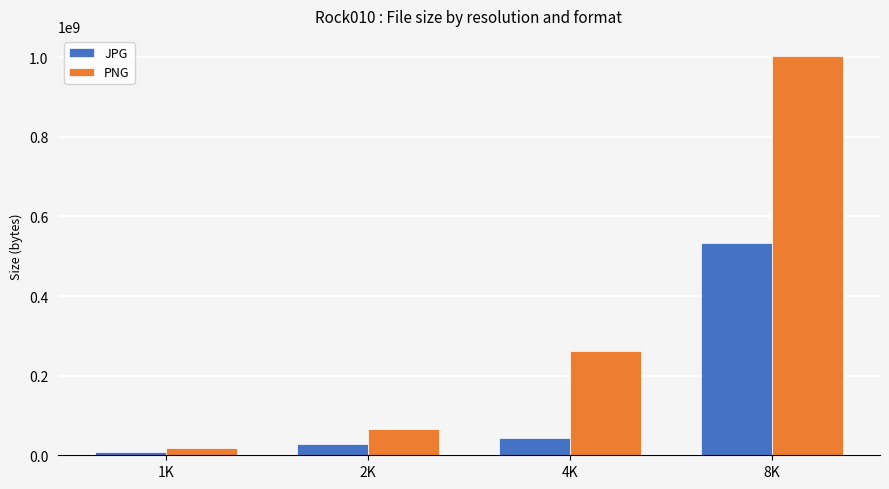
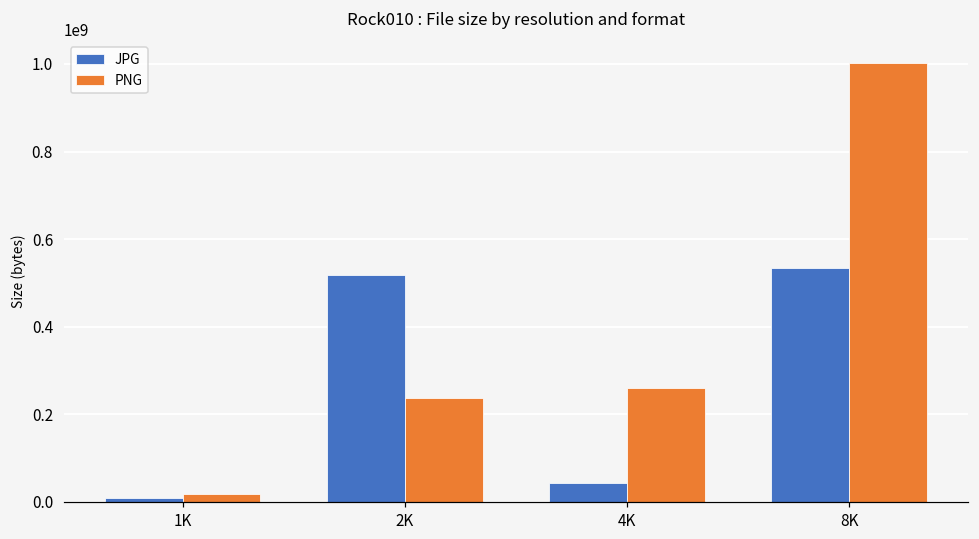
JPG, 2K: 30000000 -> 520000000
PNG, 2K: 70000000 -> 240000000
